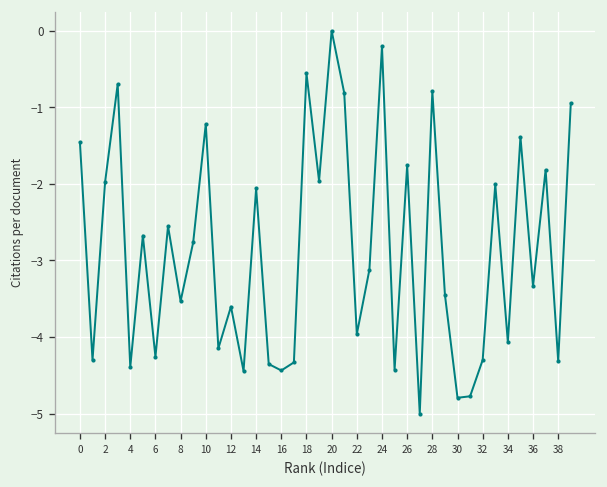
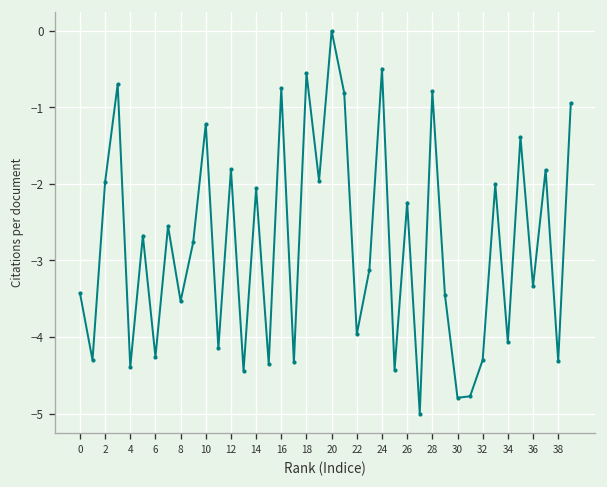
0: -1.5 -> -3.4
12: -3.6 -> -1.8
16: -4.4 -> -0.8
24: -0.2 -> -0.5
26: -1.8 -> -2.2
